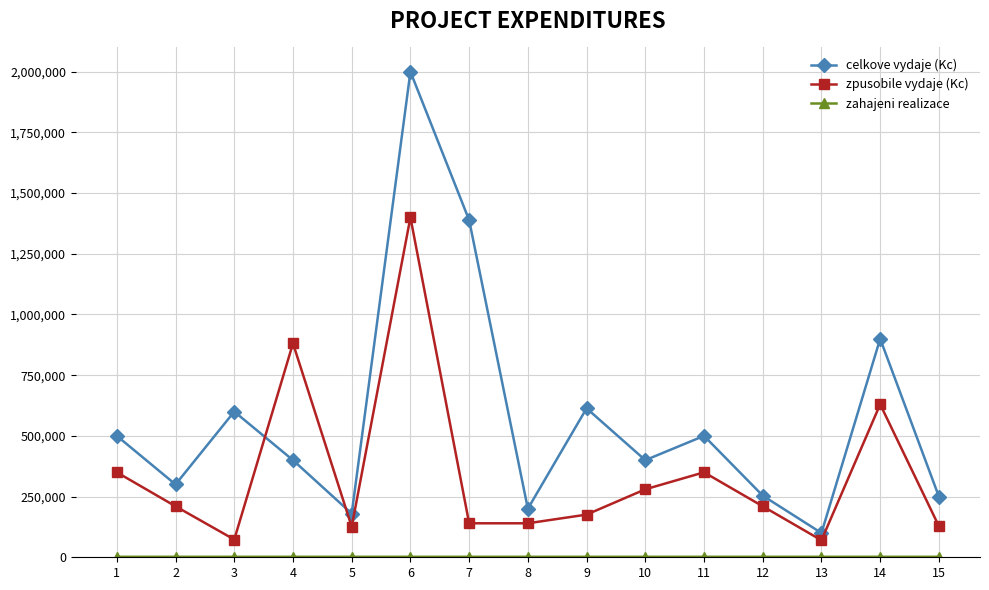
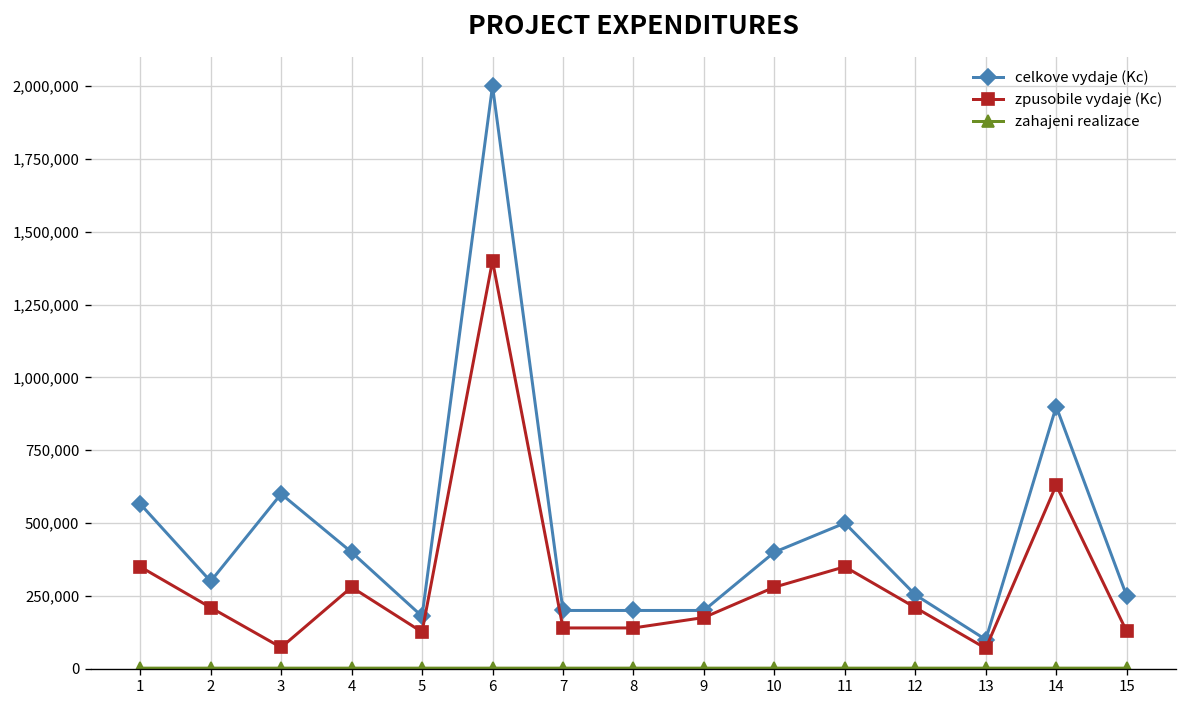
celkove vydaje (Kc), 1: 500,000 -> 570,000
zpusobile vydaje (Kc), 4: 880,000 -> 280,000
celkove vydaje (Kc), 7: 1,390,000 -> 200,000
celkove vydaje (Kc), 9: 610,000 -> 200,000
